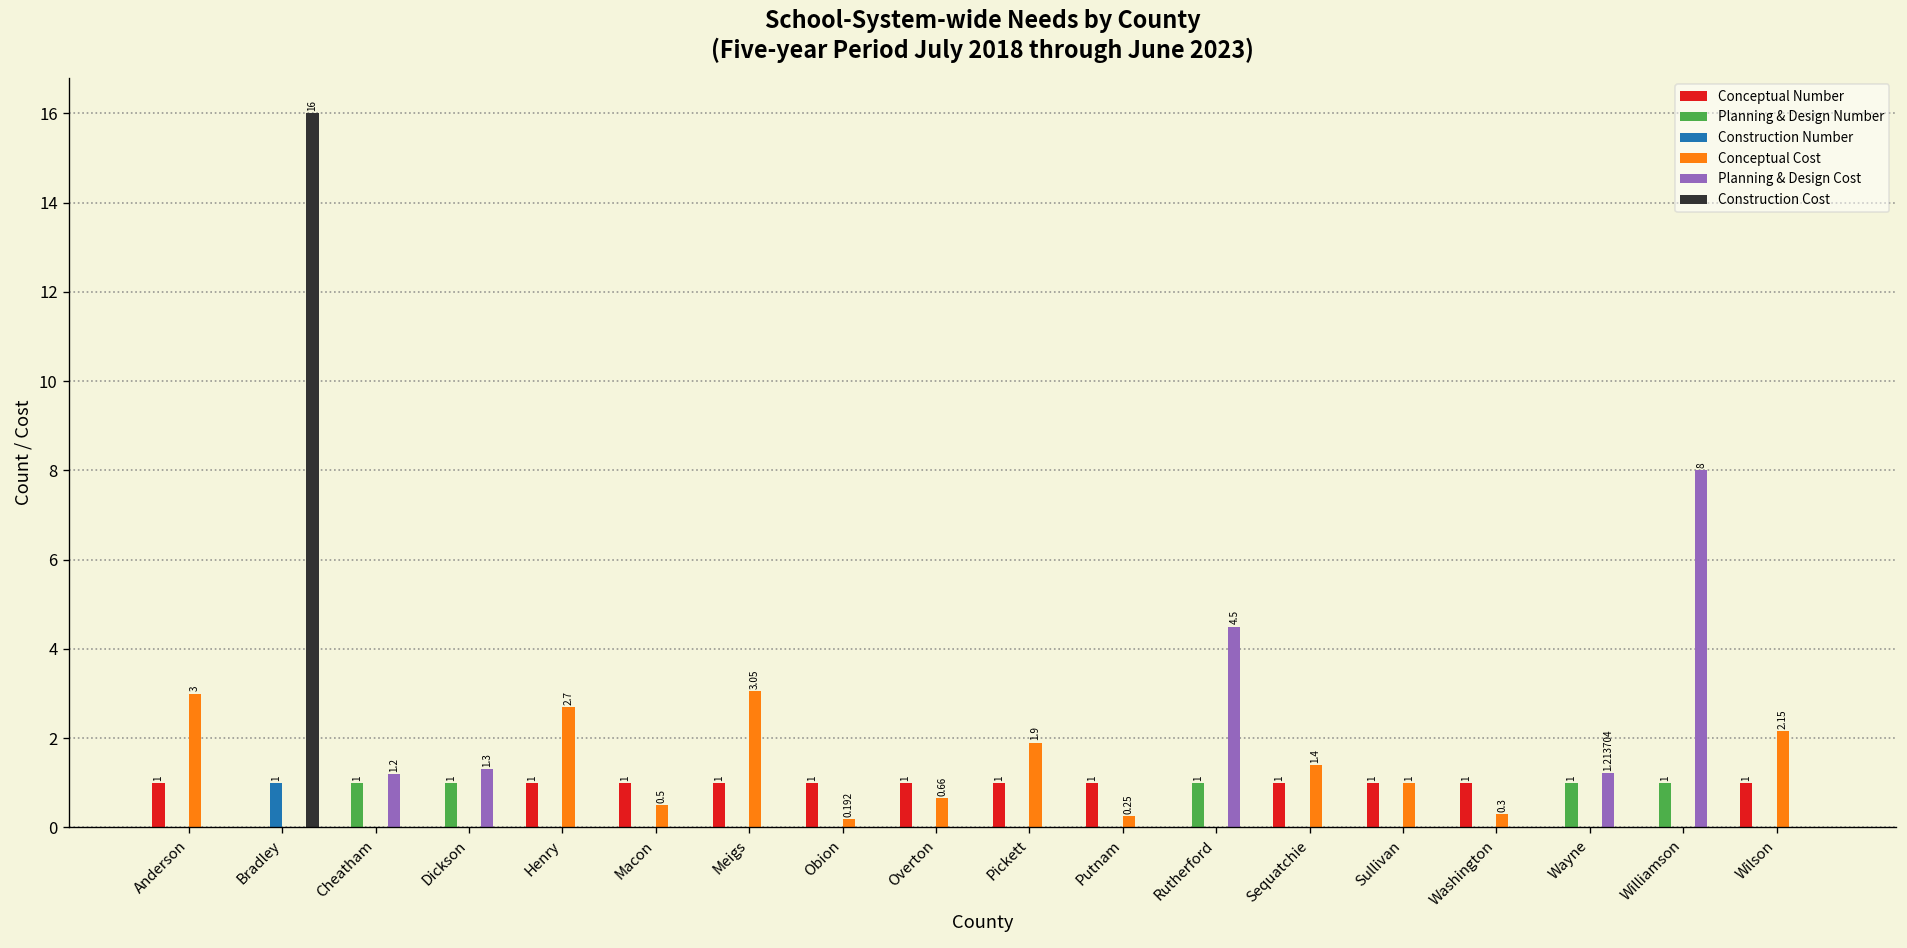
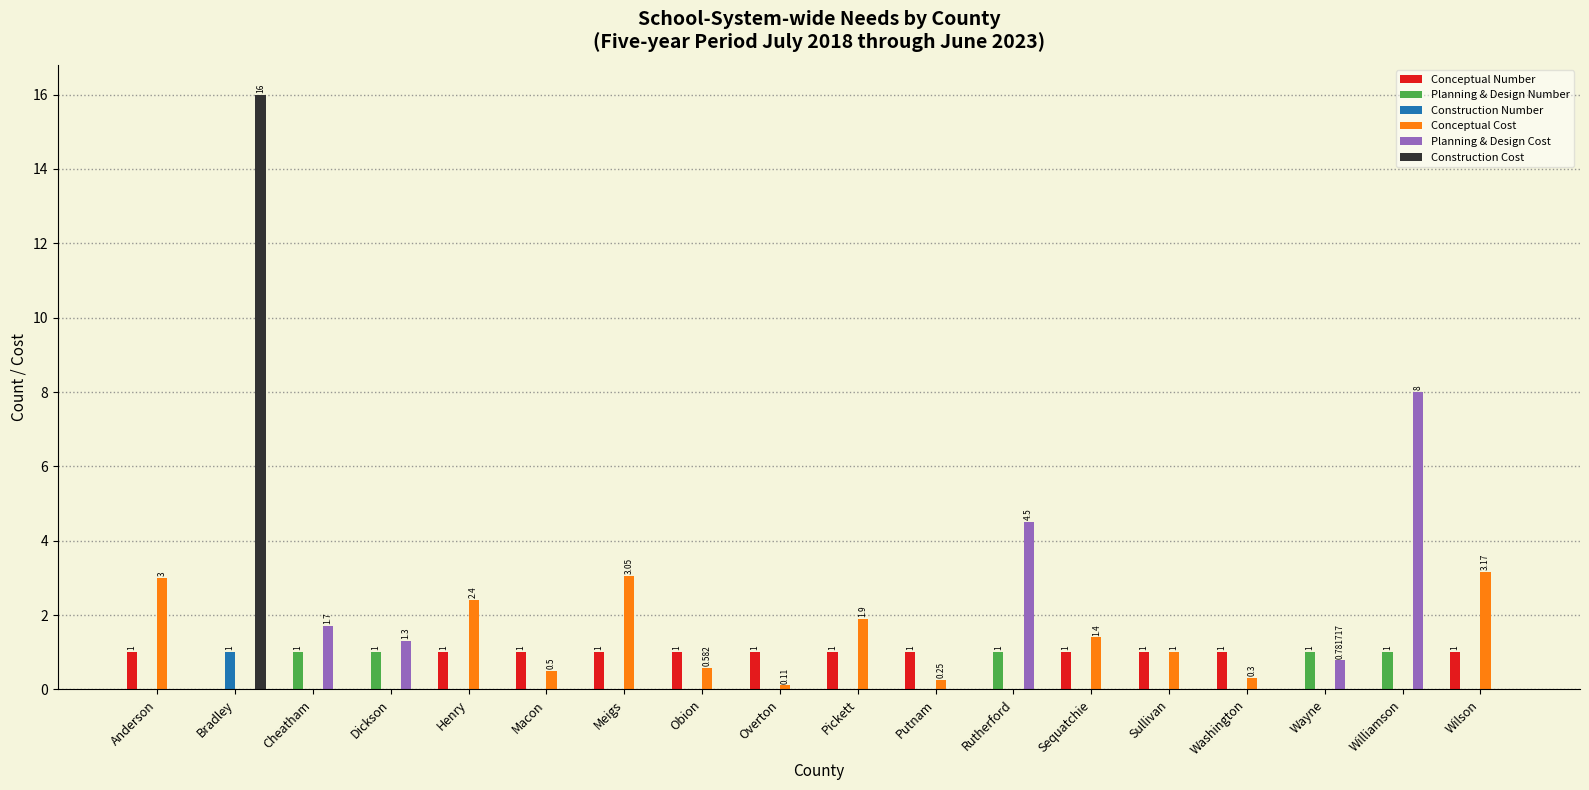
Planning & Design Cost, Cheatham: 1.2 -> 1.7
Conceptual Cost, Henry: 2.7 -> 2.4
Conceptual Cost, Obion: 0.192 -> 0.582
Conceptual Cost, Overton: 0.66 -> 0.11
Planning & Design Cost, Wayne: 1.213704 -> 0.781717
Conceptual Cost, Wilson: 2.15 -> 3.17
